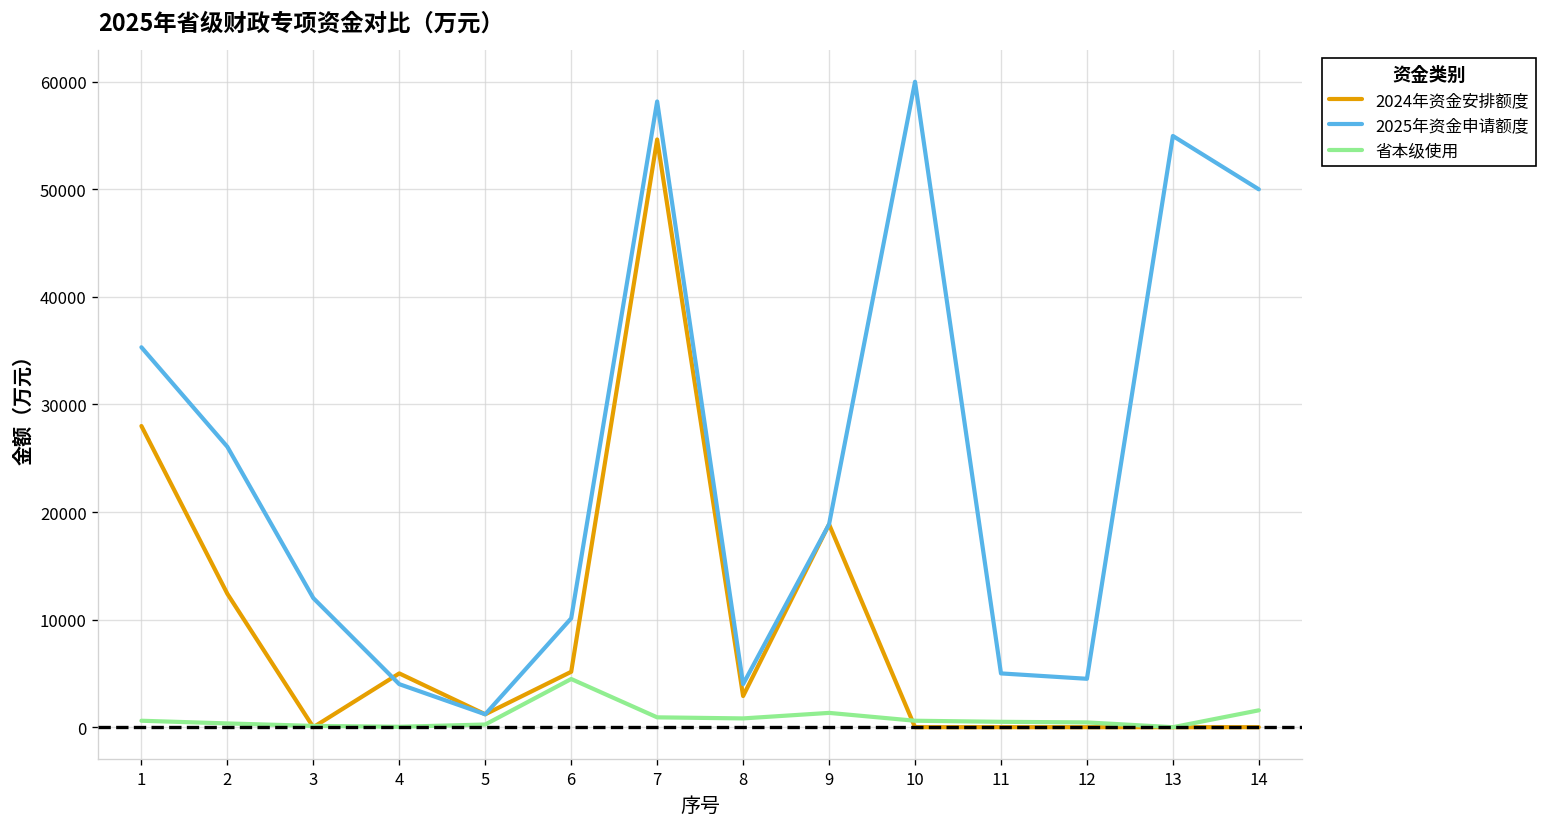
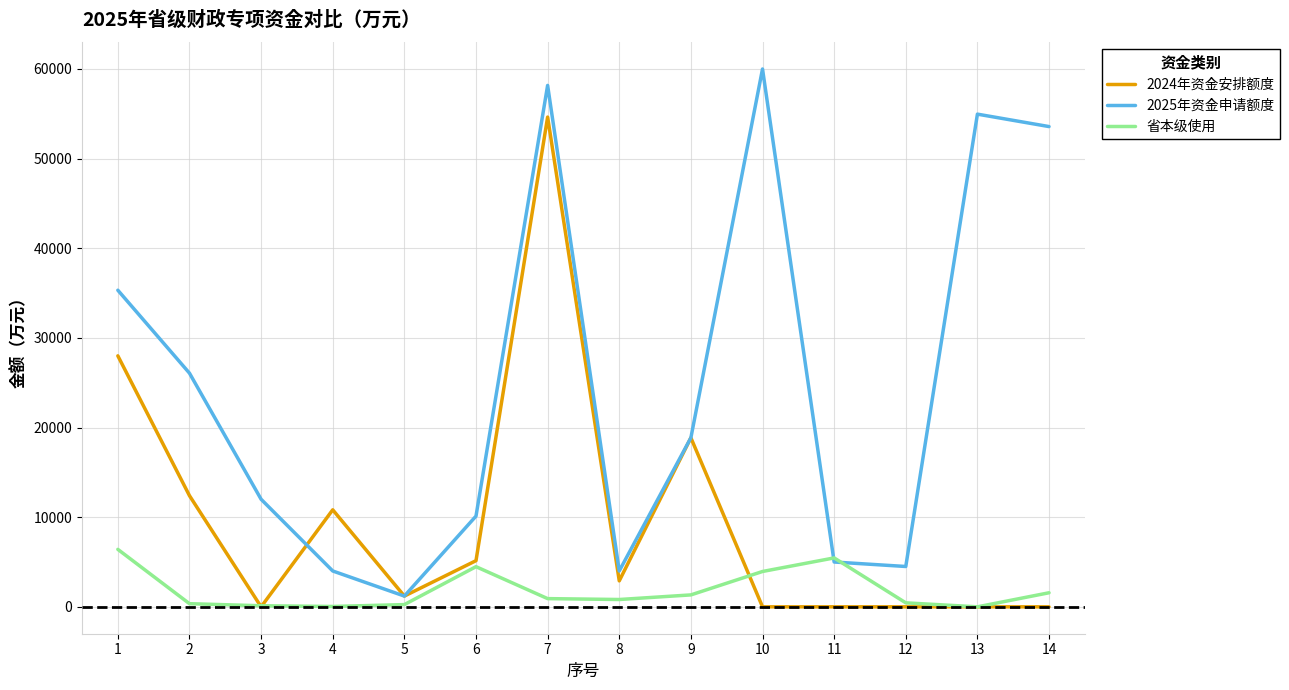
省本级使用, 1: 1000 -> 6000
2024年资金安排额度, 4: 5000 -> 11000
省本级使用, 10: 1000 -> 4000
省本级使用, 11: 1000 -> 5000
2025年资金申请额度, 14: 50000 -> 54000
